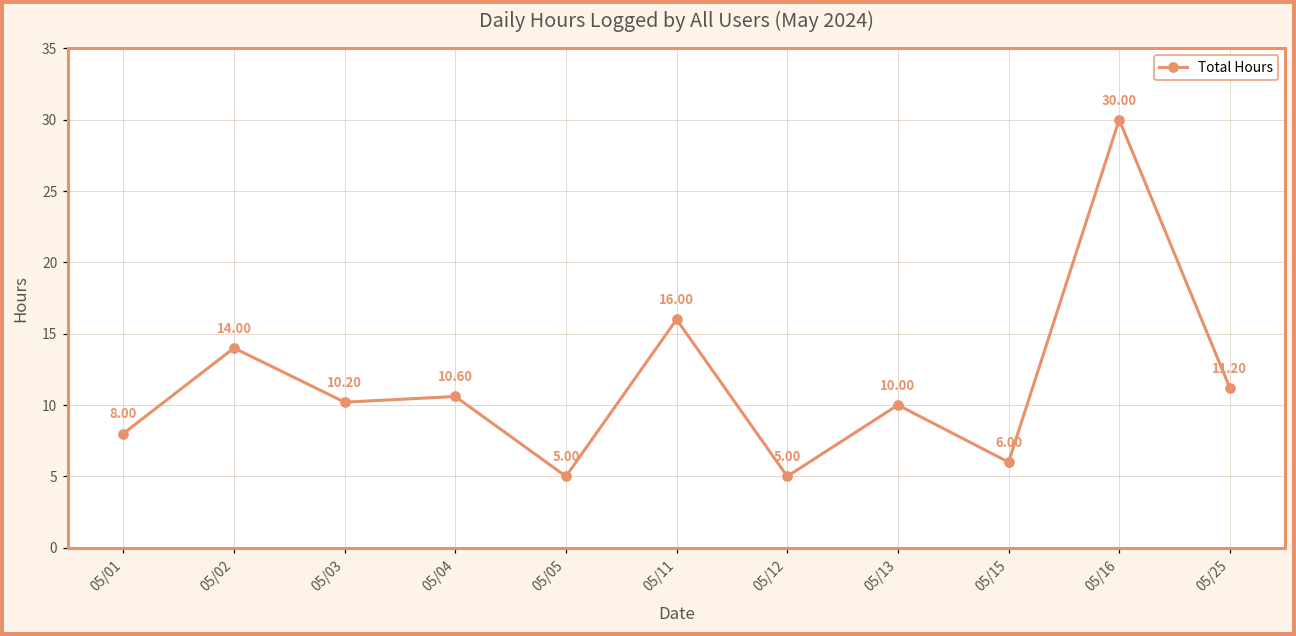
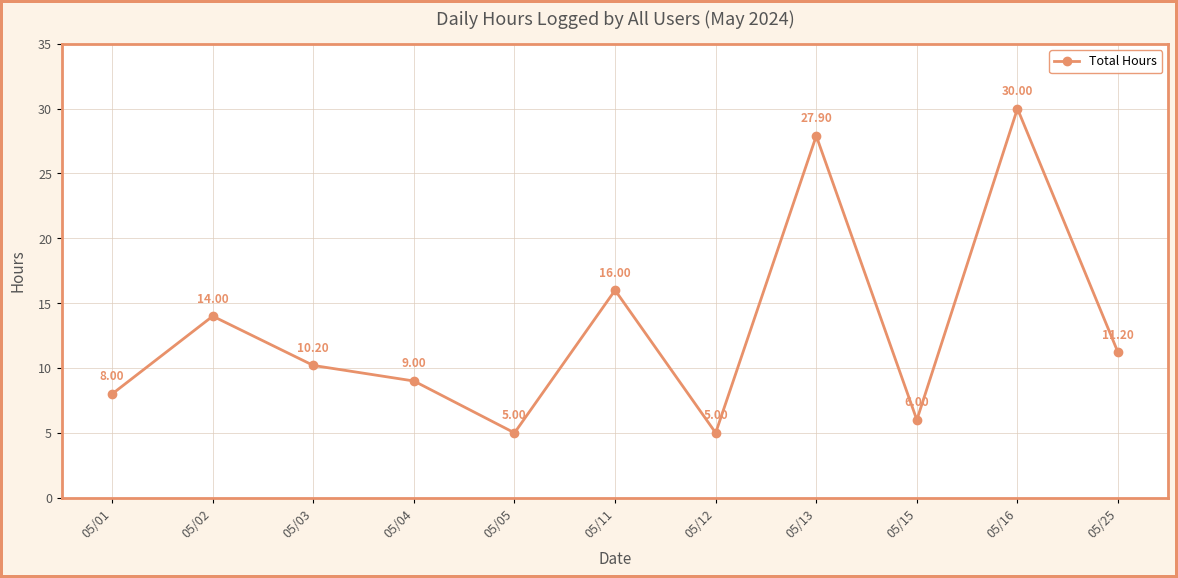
05/04: 10.60 -> 9.00
05/13: 10.00 -> 27.90
